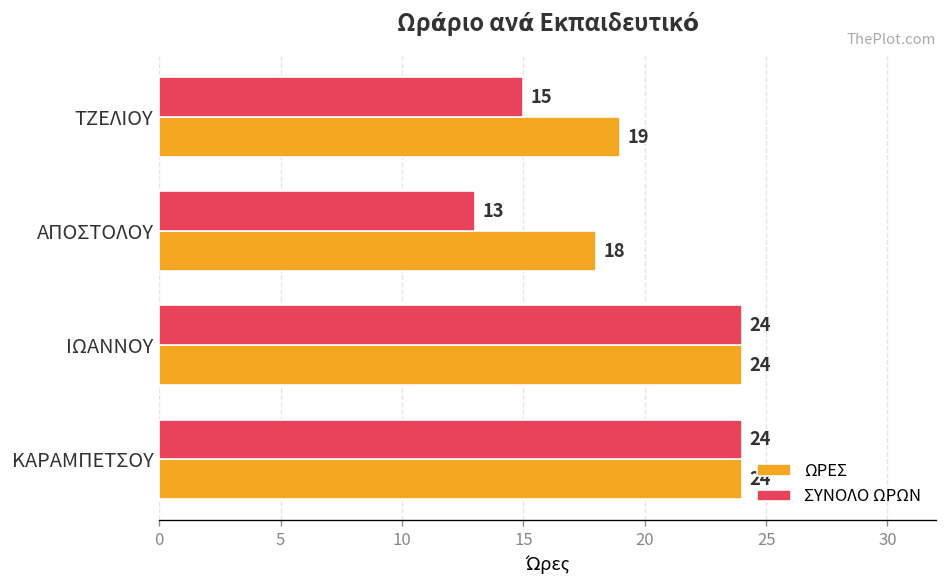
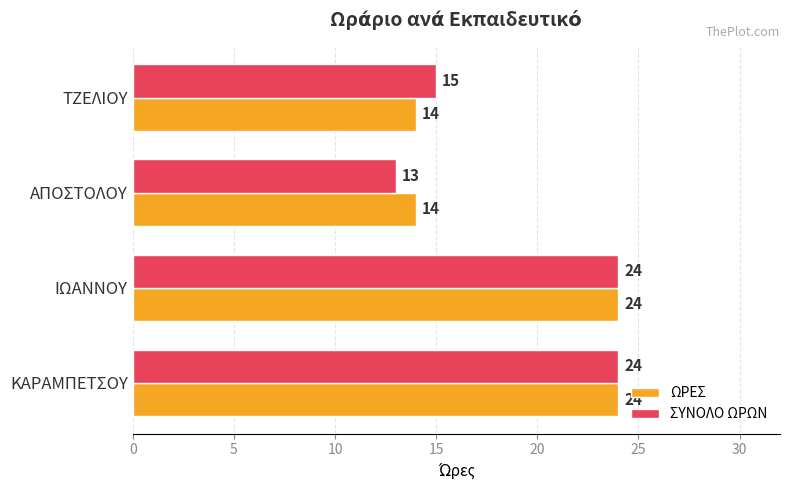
ΩΡΕΣ, ΤΖΕΛΙΟΥ: 19 -> 14
ΩΡΕΣ, ΑΠΟΣΤΟΛΟΥ: 18 -> 14
